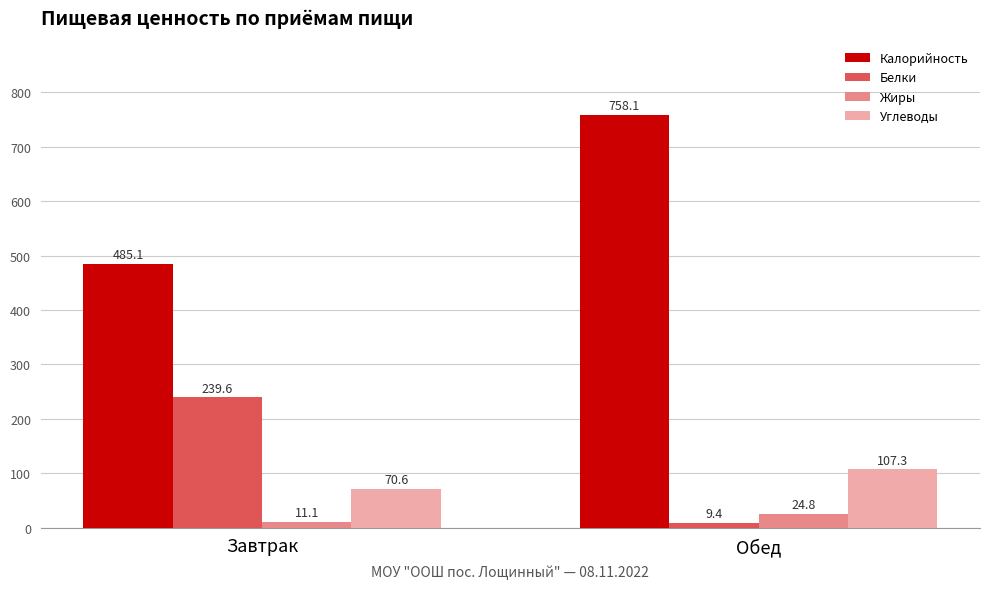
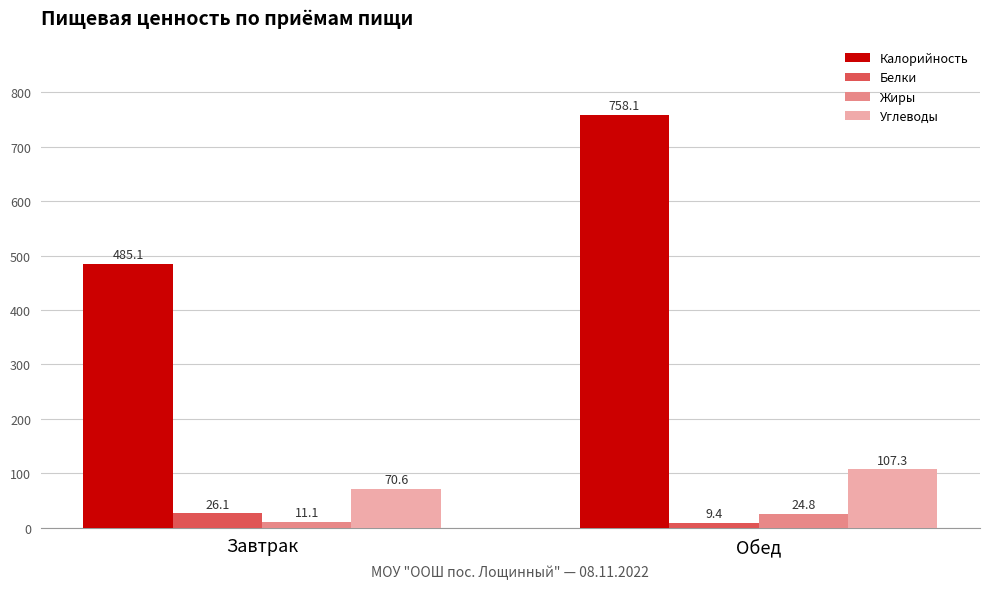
Белки, Завтрак: 239.6 -> 26.1
